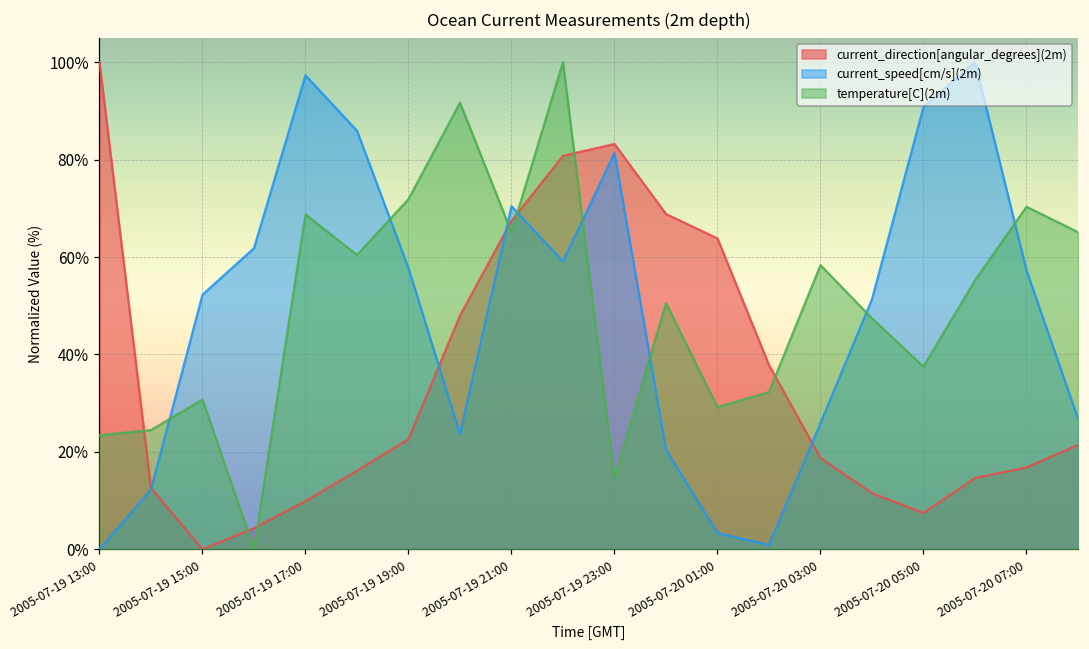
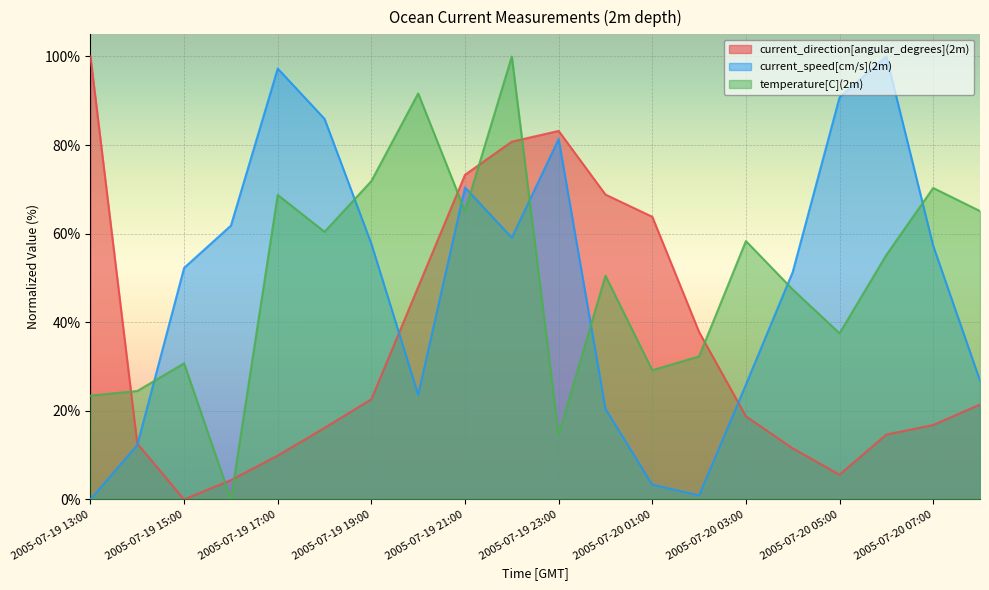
current_direction[angular_degrees](2m), 2005-07-19 21:00: 67% -> 73%
current_direction[angular_degrees](2m), 2005-07-20 05:00: 7% -> 6%
